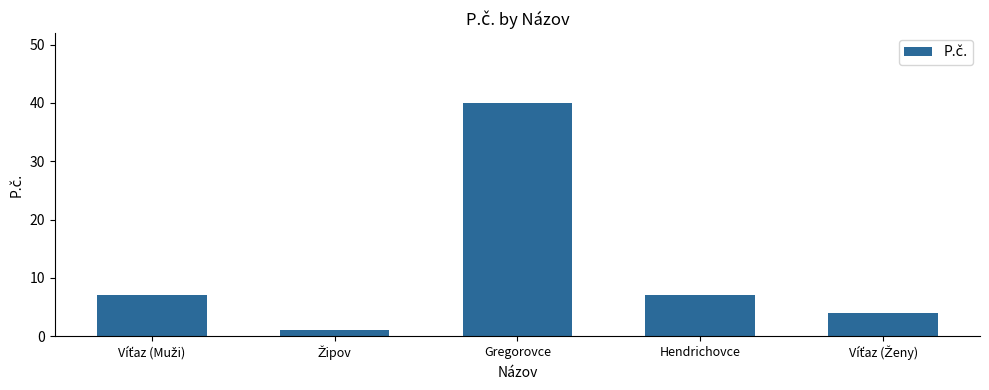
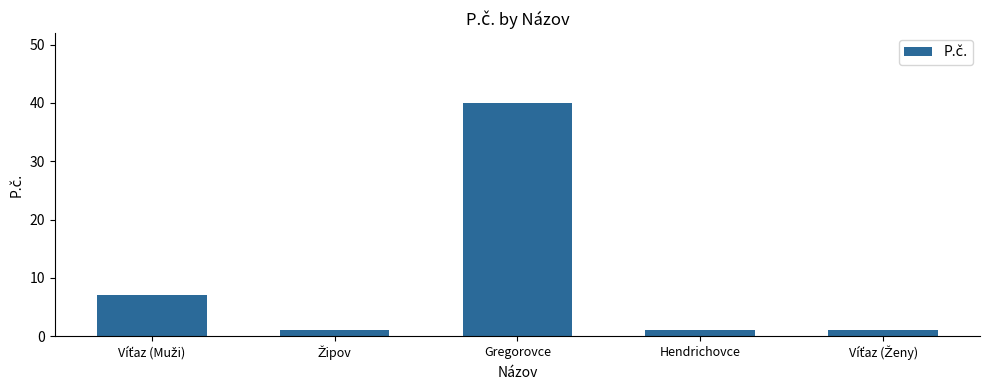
Hendrichovce: 7 -> 1
Víťaz (Ženy): 4 -> 1
